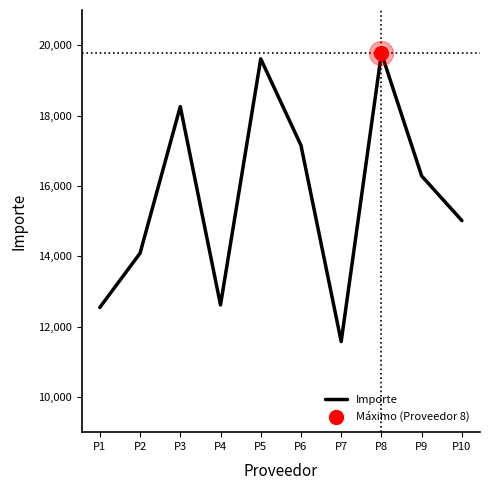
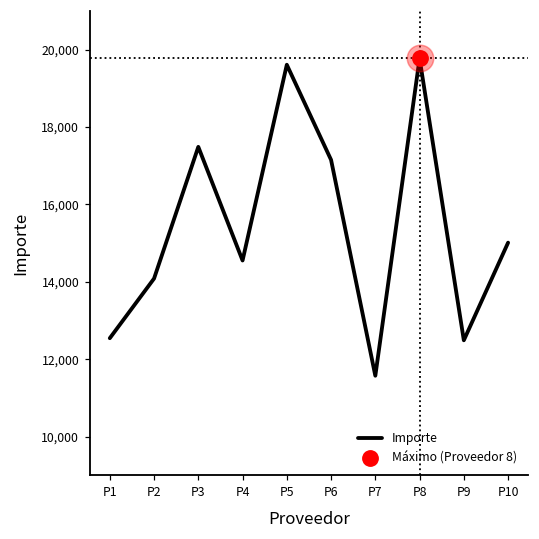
Importe, P3: 18,300 -> 17,500
Importe, P4: 12,600 -> 14,600
Importe, P9: 16,300 -> 12,500
